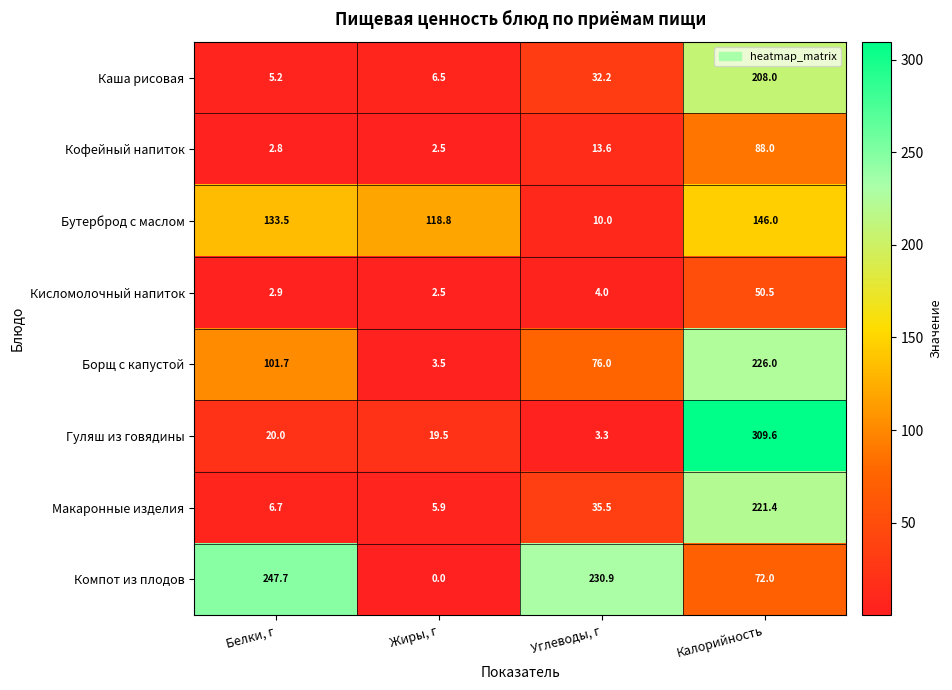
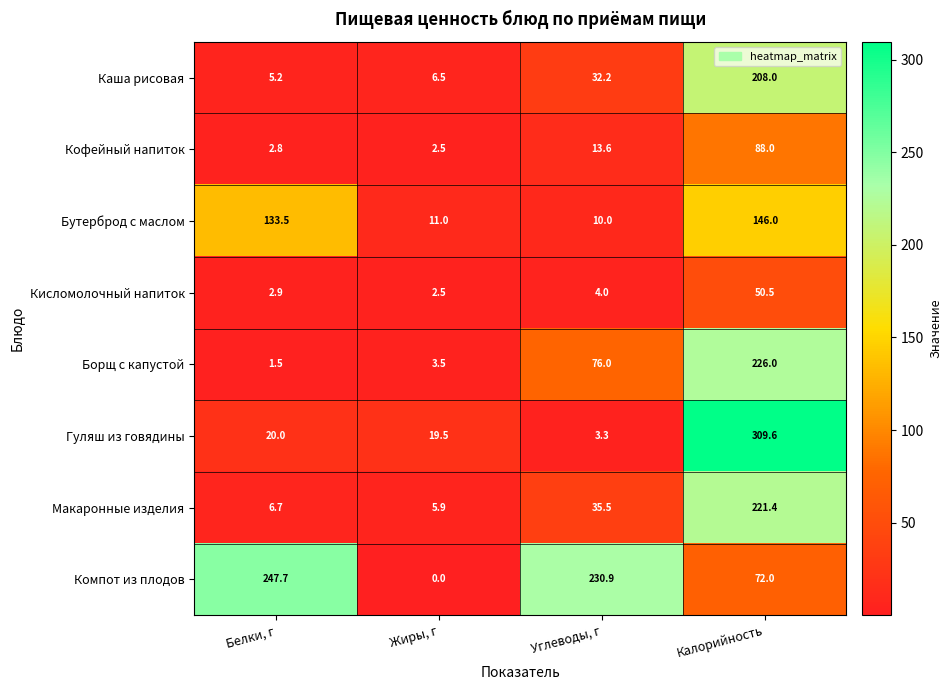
Бутерброд с маслом, Жиры, г: 118.8 -> 11.0
Борщ с капустой, Белки, г: 101.7 -> 1.5
